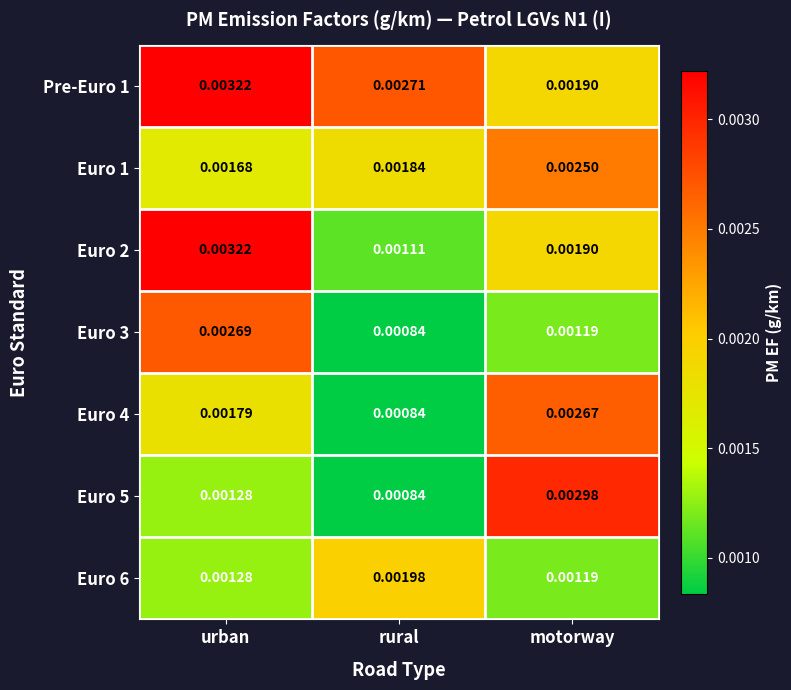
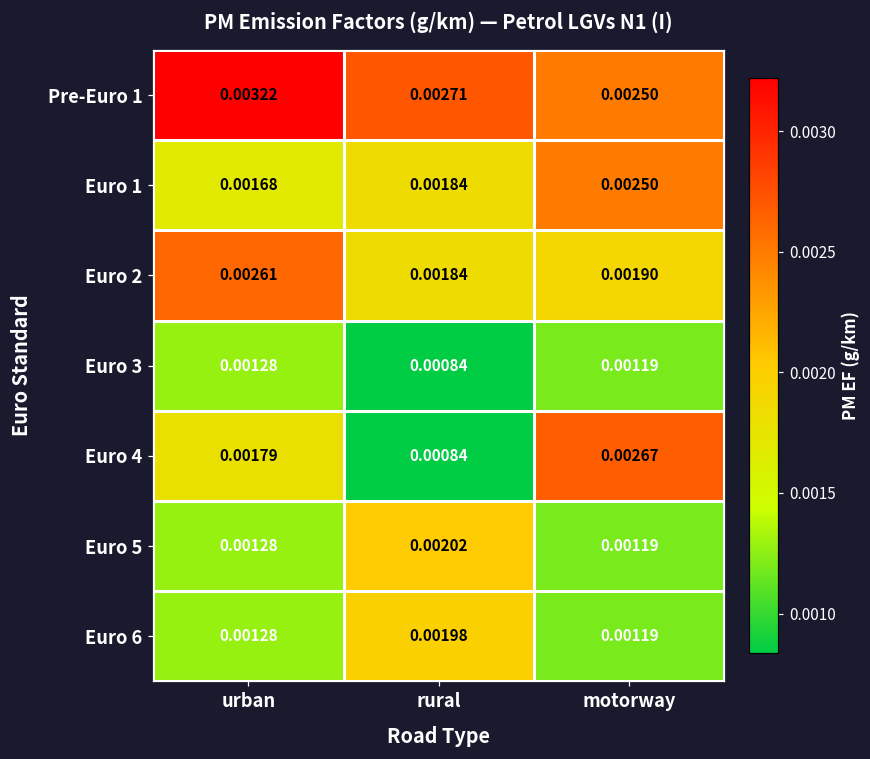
Pre-Euro 1, motorway: 0.00190 -> 0.00250
Euro 2, urban: 0.00322 -> 0.00261
Euro 2, rural: 0.00111 -> 0.00184
Euro 3, urban: 0.00269 -> 0.00128
Euro 5, rural: 0.00084 -> 0.00202
Euro 5, motorway: 0.00298 -> 0.00119
